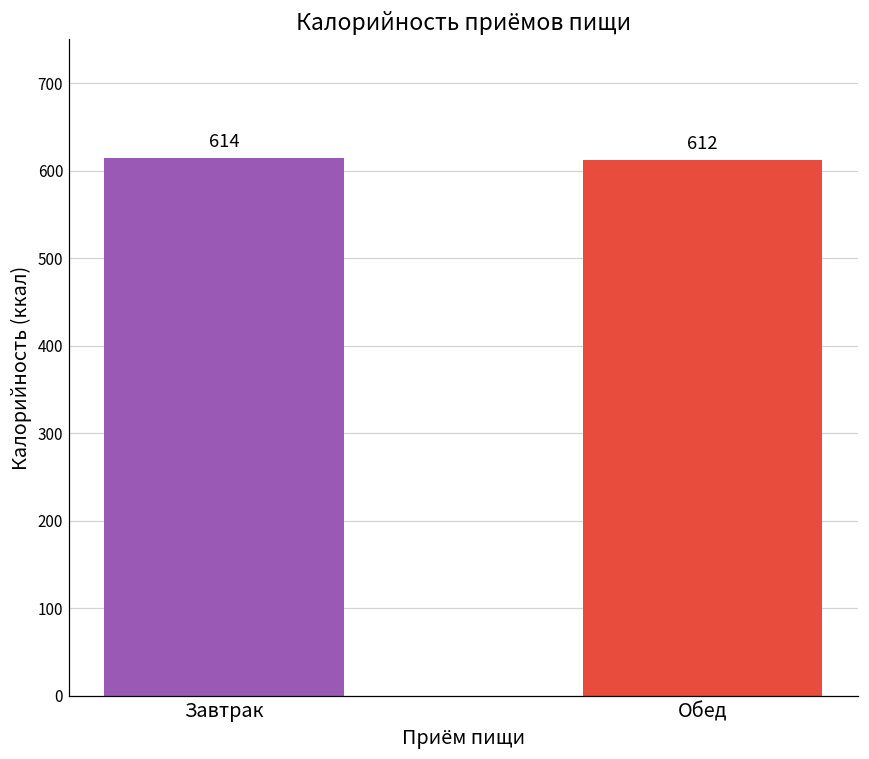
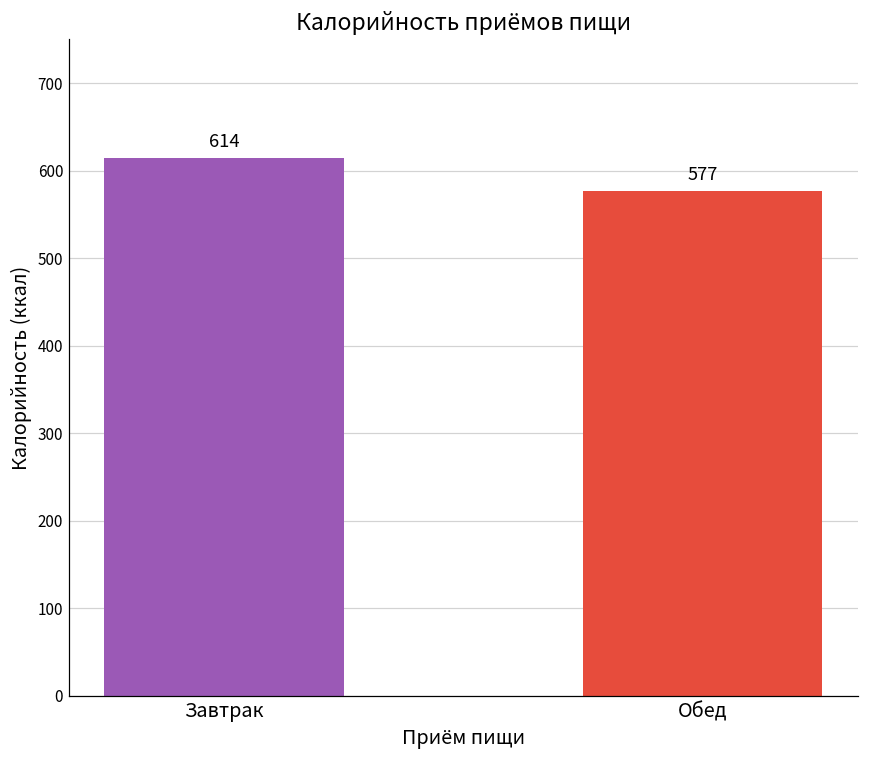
Обед: 612 -> 577
